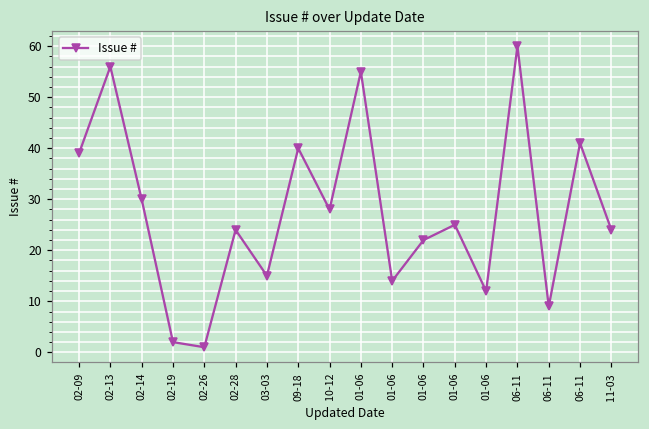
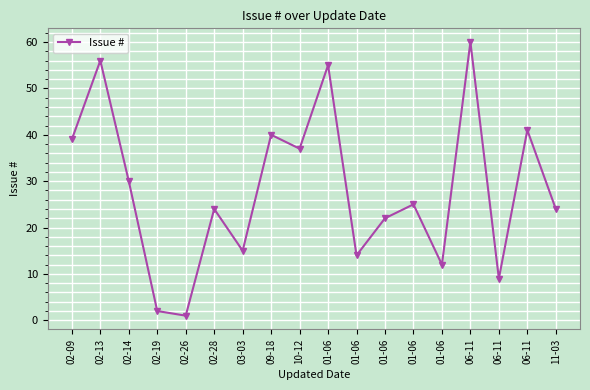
10-12: 28 -> 37
